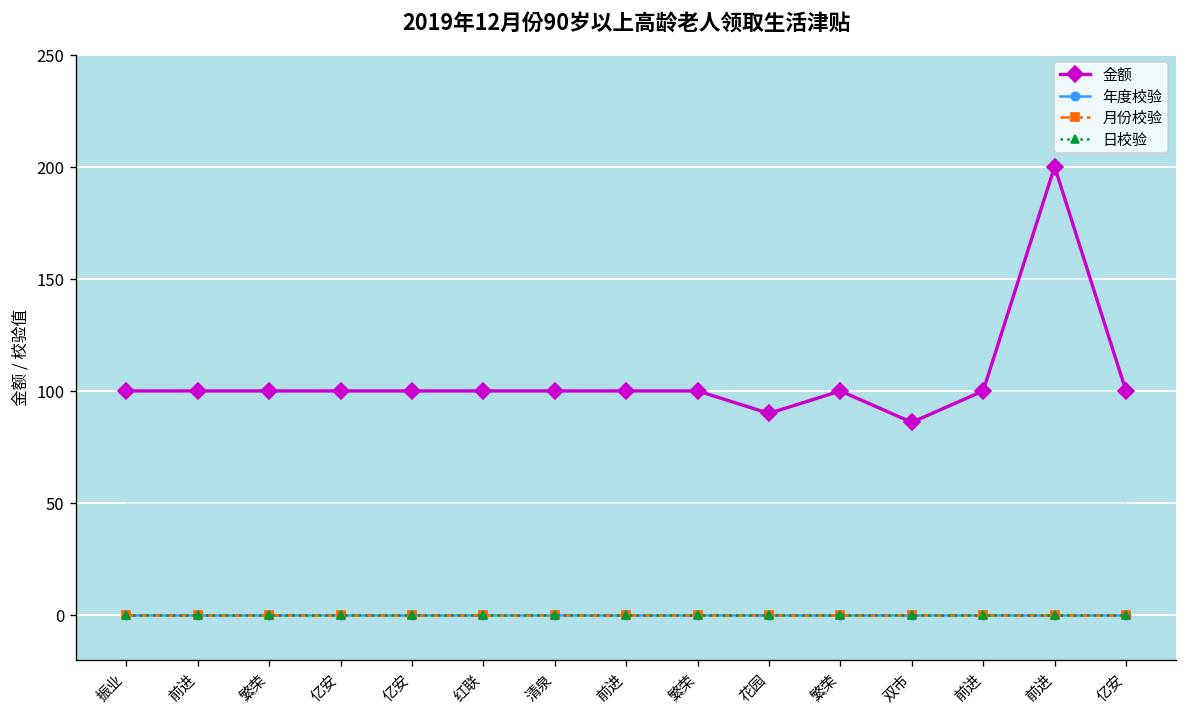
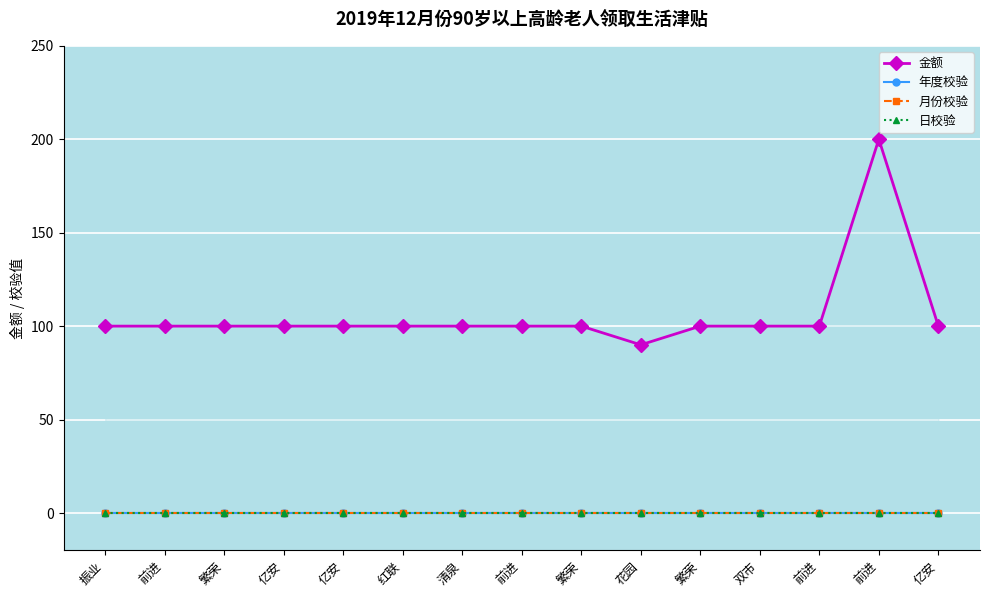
金额, 双市: 86 -> 100
